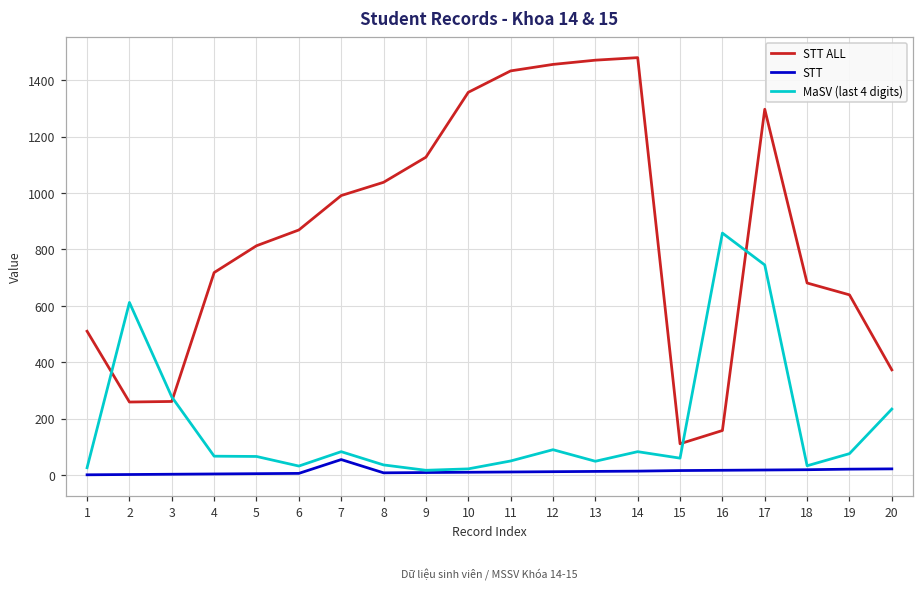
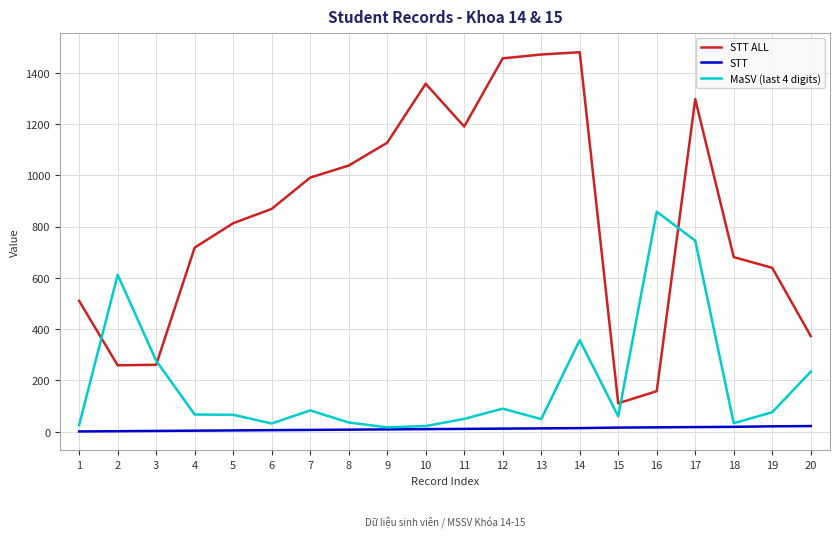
STT, 7: 60 -> 10
STT ALL, 11: 1430 -> 1190
MaSV (last 4 digits), 14: 80 -> 360
